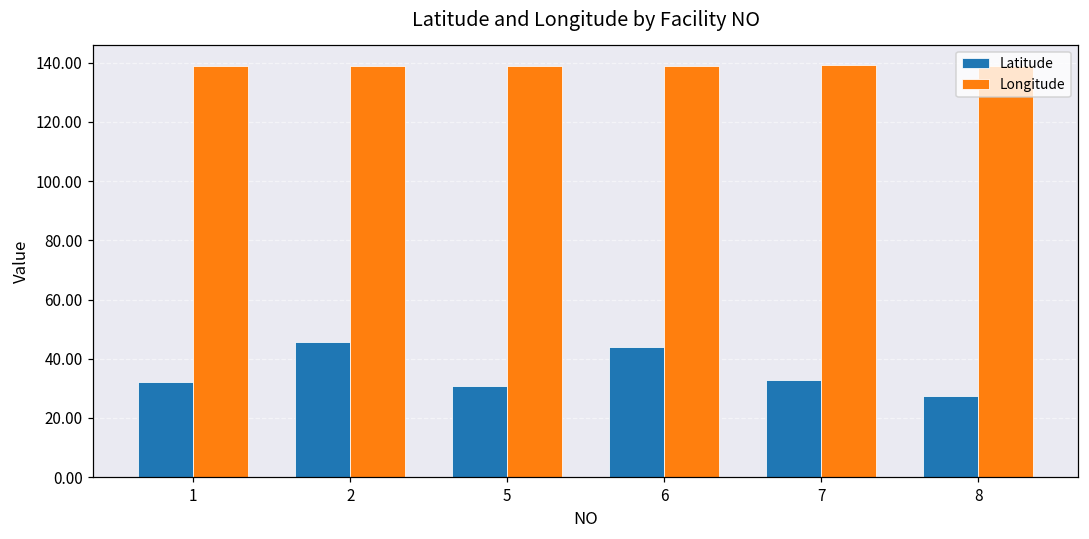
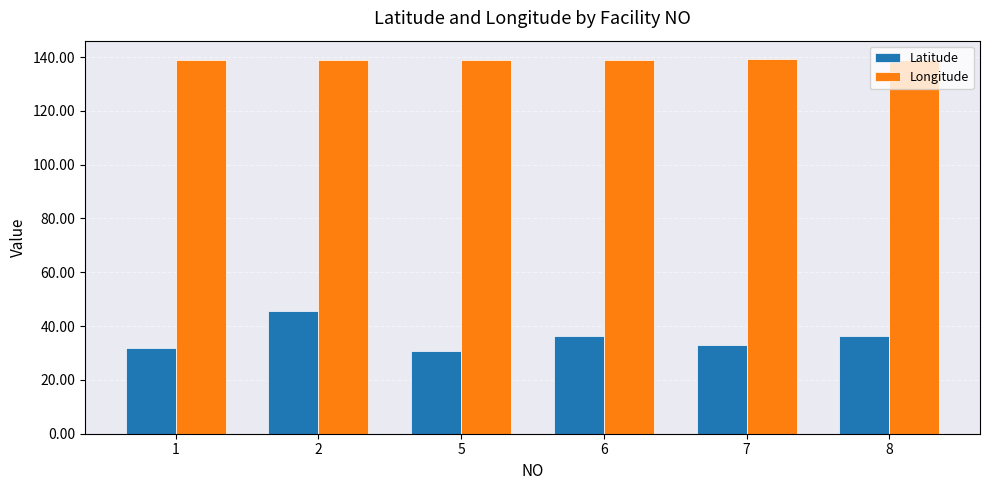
Latitude, 6: 44 -> 36
Latitude, 8: 27 -> 36
